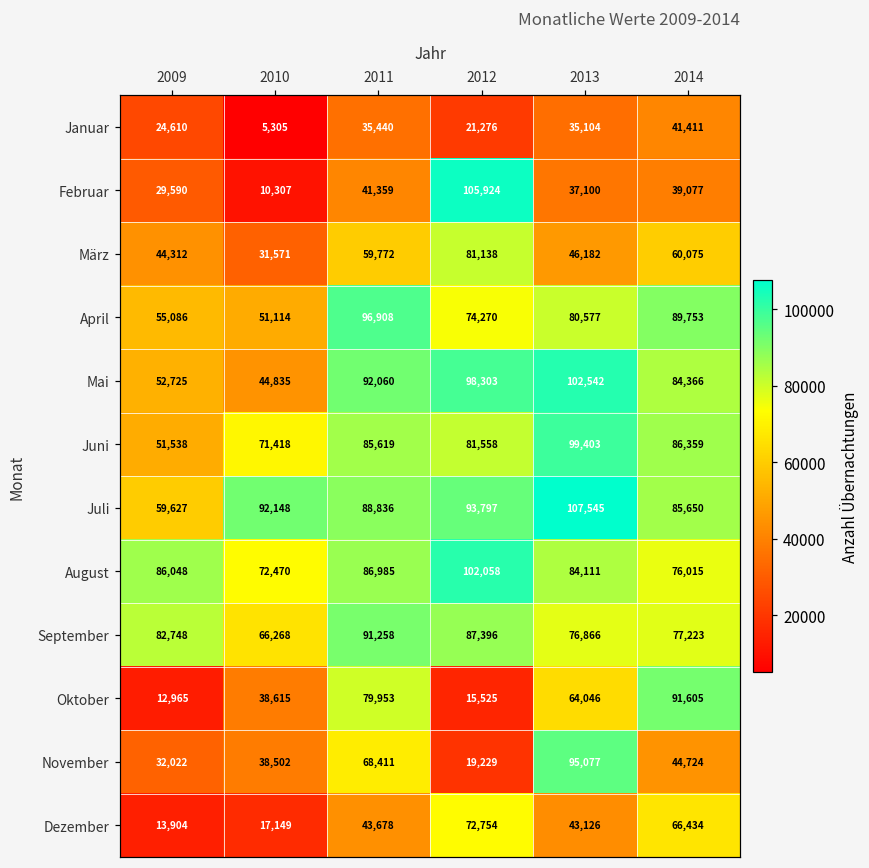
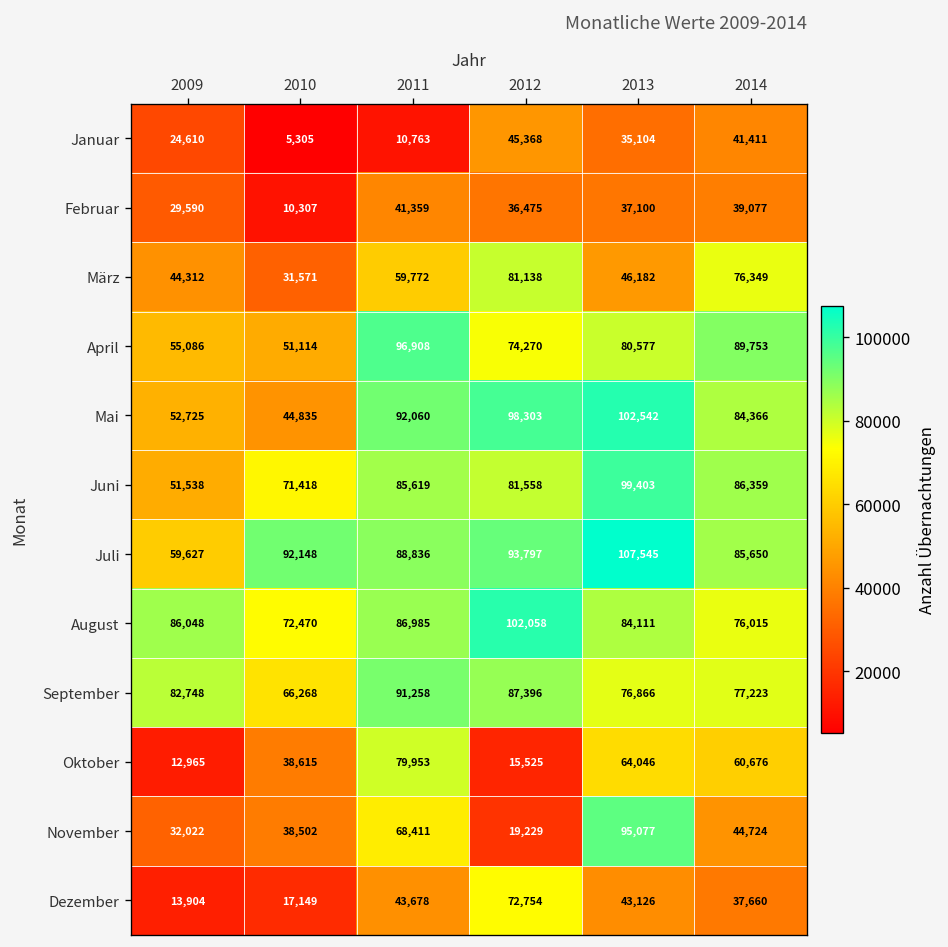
Januar, 2011: 35,440 -> 10,763
Januar, 2012: 21,276 -> 45,368
Februar, 2012: 105,924 -> 36,475
März, 2014: 60,075 -> 76,349
Oktober, 2014: 91,605 -> 60,676
Dezember, 2014: 66,434 -> 37,660
